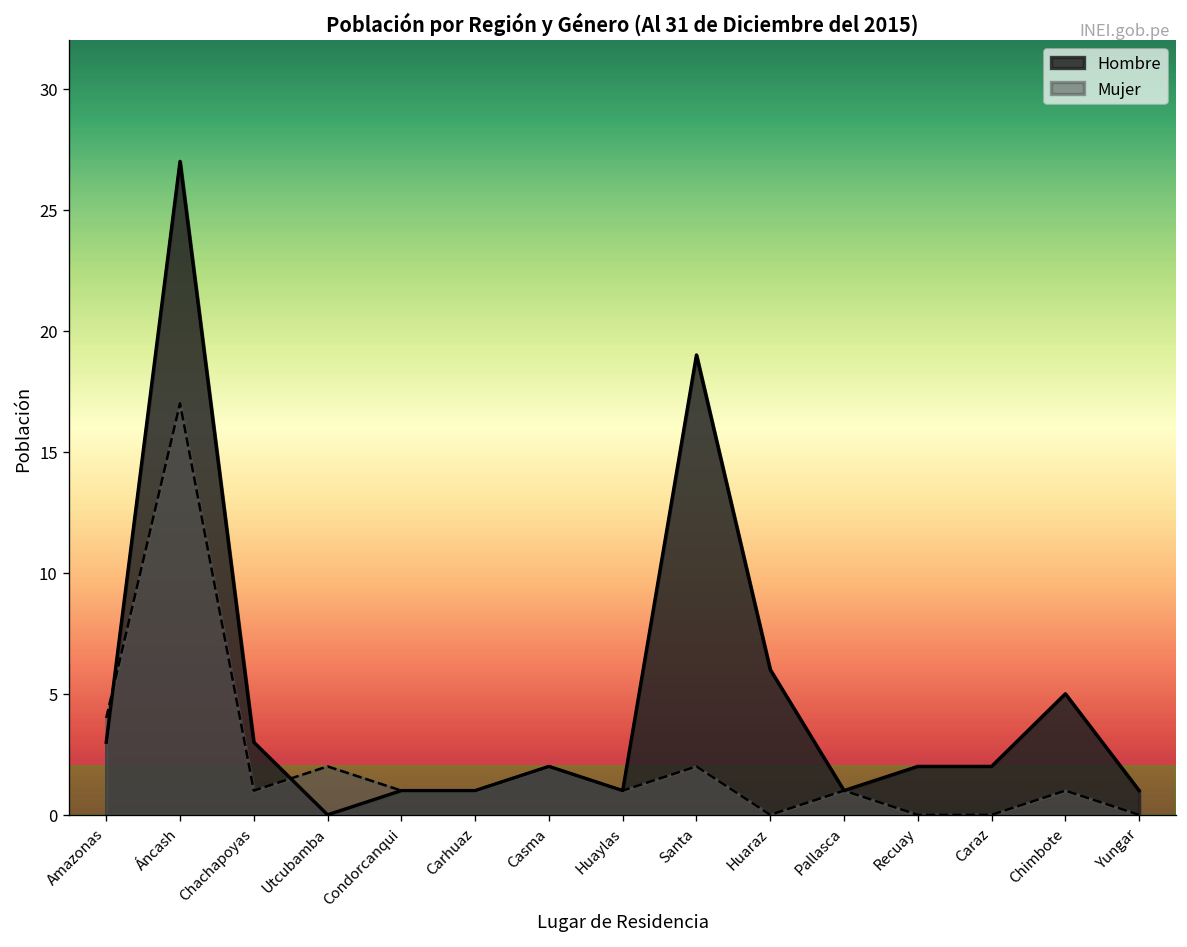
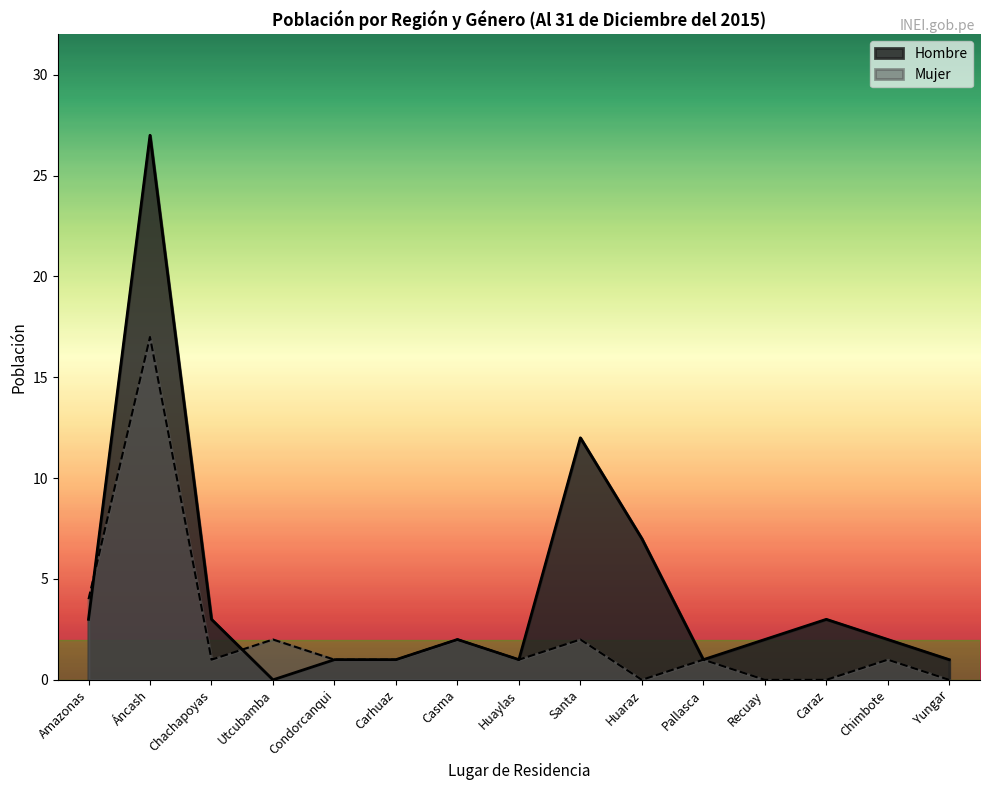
Hombre, Santa: 19 -> 12
Hombre, Huaraz: 6 -> 7
Hombre, Caraz: 2 -> 3
Hombre, Chimbote: 5 -> 2
